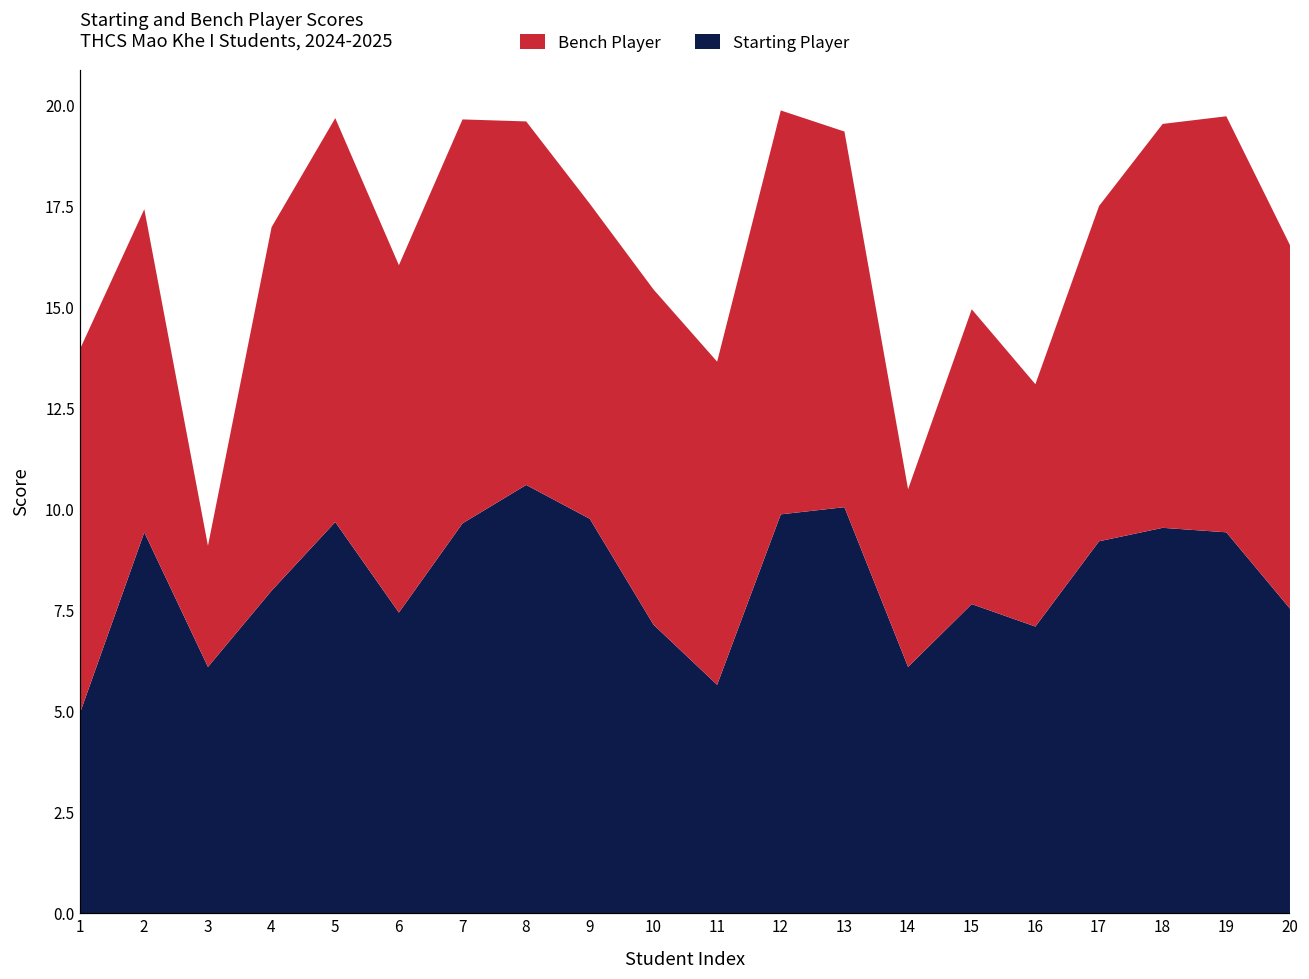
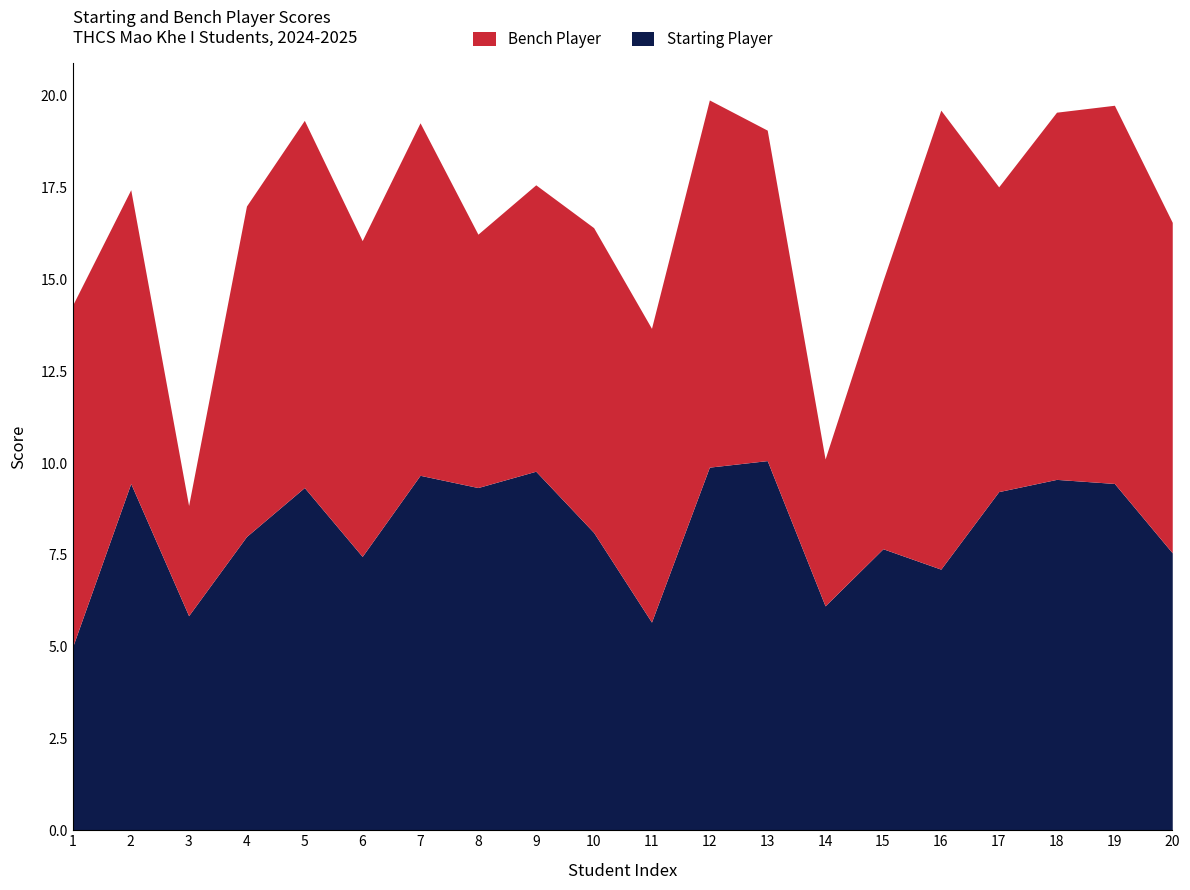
Bench Player, 1: 9.0 -> 9.3
Starting Player, 3: 6.1 -> 5.8
Starting Player, 5: 9.7 -> 9.3
Bench Player, 7: 10.0 -> 9.6
Starting Player, 8: 10.6 -> 9.3
Bench Player, 8: 9.0 -> 6.9
Starting Player, 10: 7.2 -> 8.1
Bench Player, 13: 9.3 -> 9.0
Bench Player, 14: 4.4 -> 4.0
Bench Player, 16: 6.0 -> 12.5
